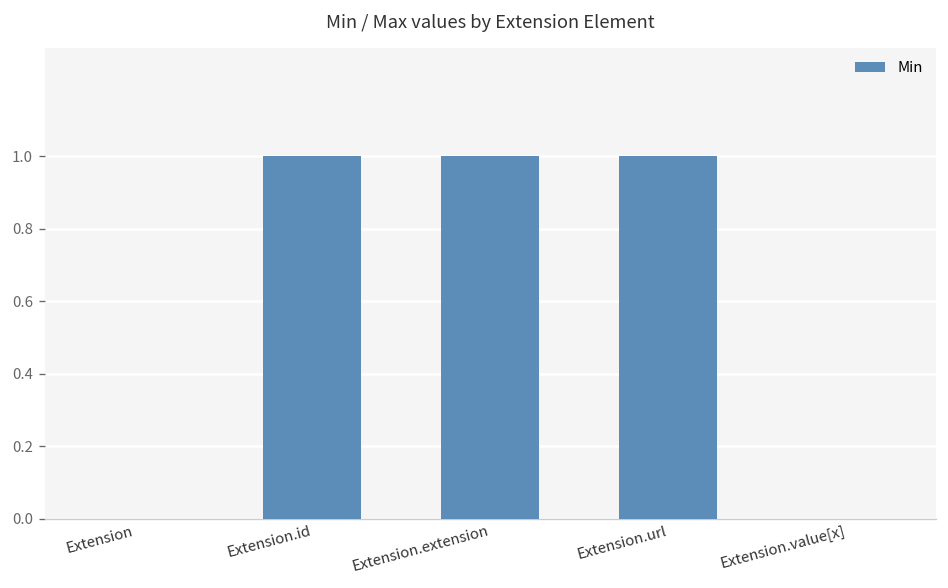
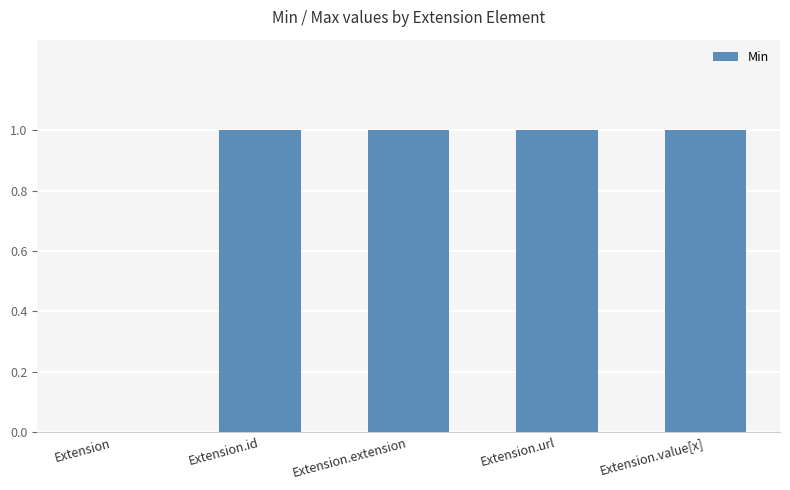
Extension.value[x]: 0 -> 1
